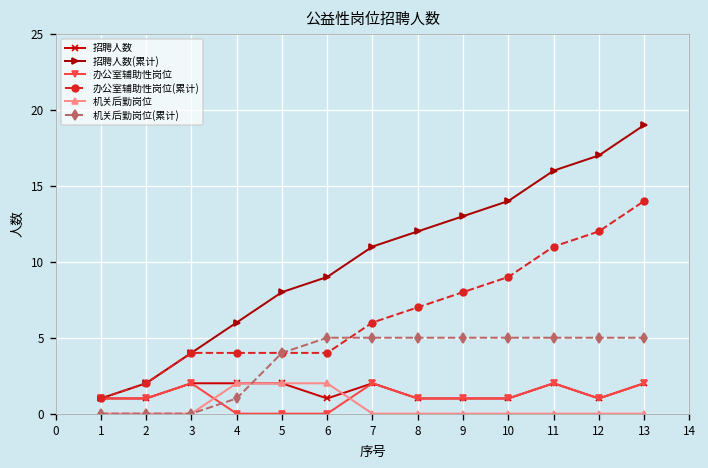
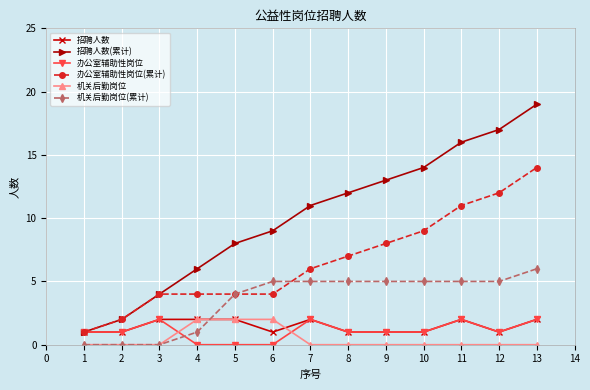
机关后勤岗位(累计), 13: 5 -> 6
